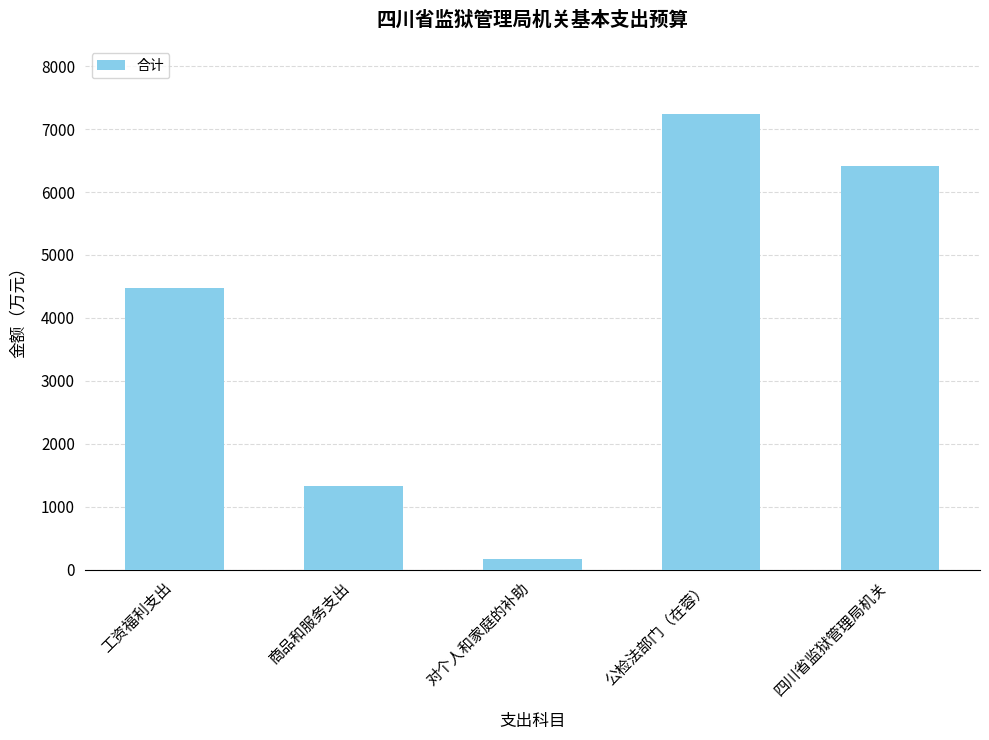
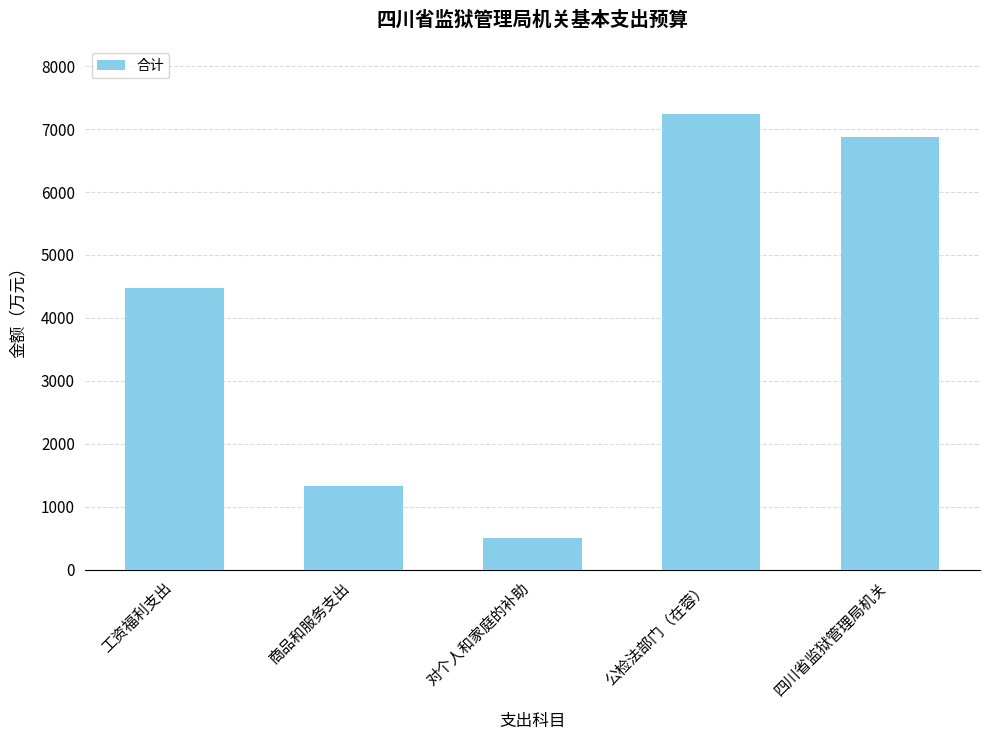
对个人和家庭的补助: 200 -> 500
四川省监狱管理局机关: 6400 -> 6900
